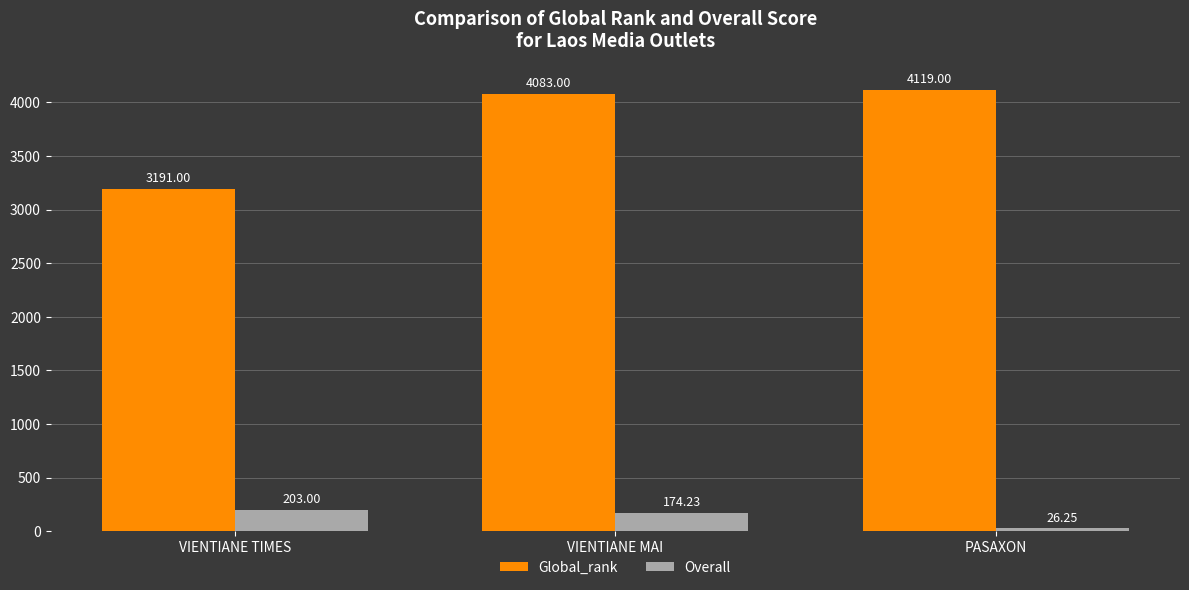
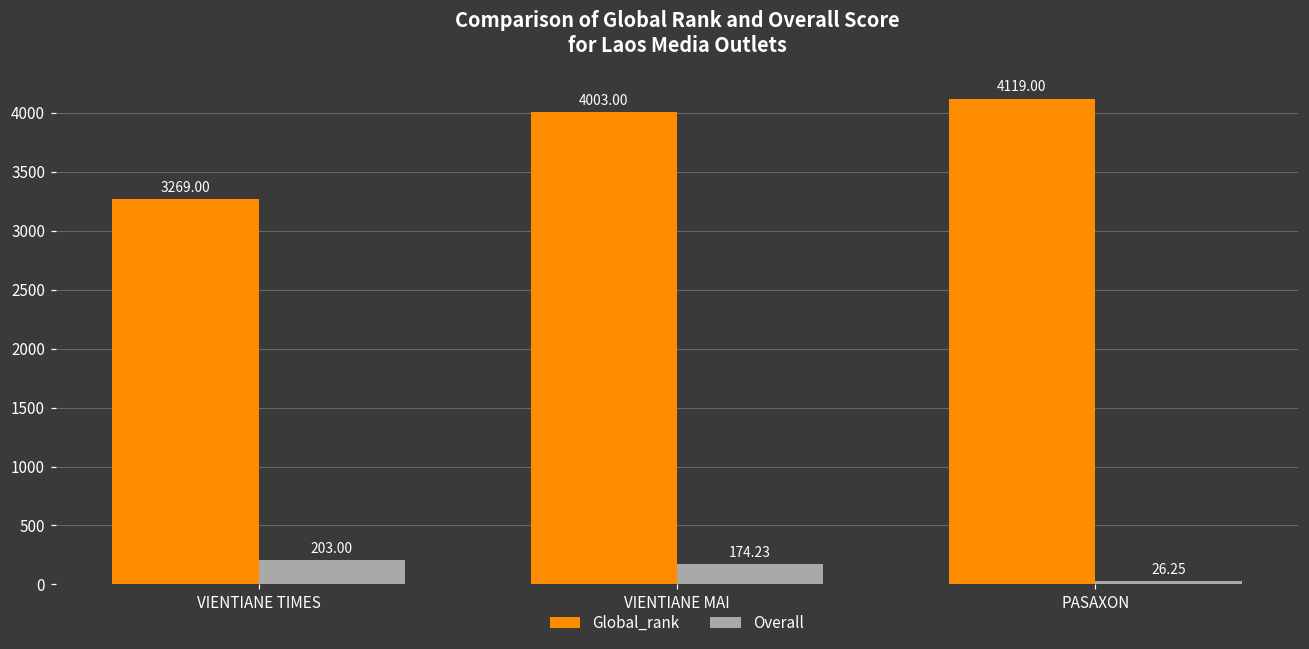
Global_rank, VIENTIANE TIMES: 3191.00 -> 3269.00
Global_rank, VIENTIANE MAI: 4083.00 -> 4003.00
